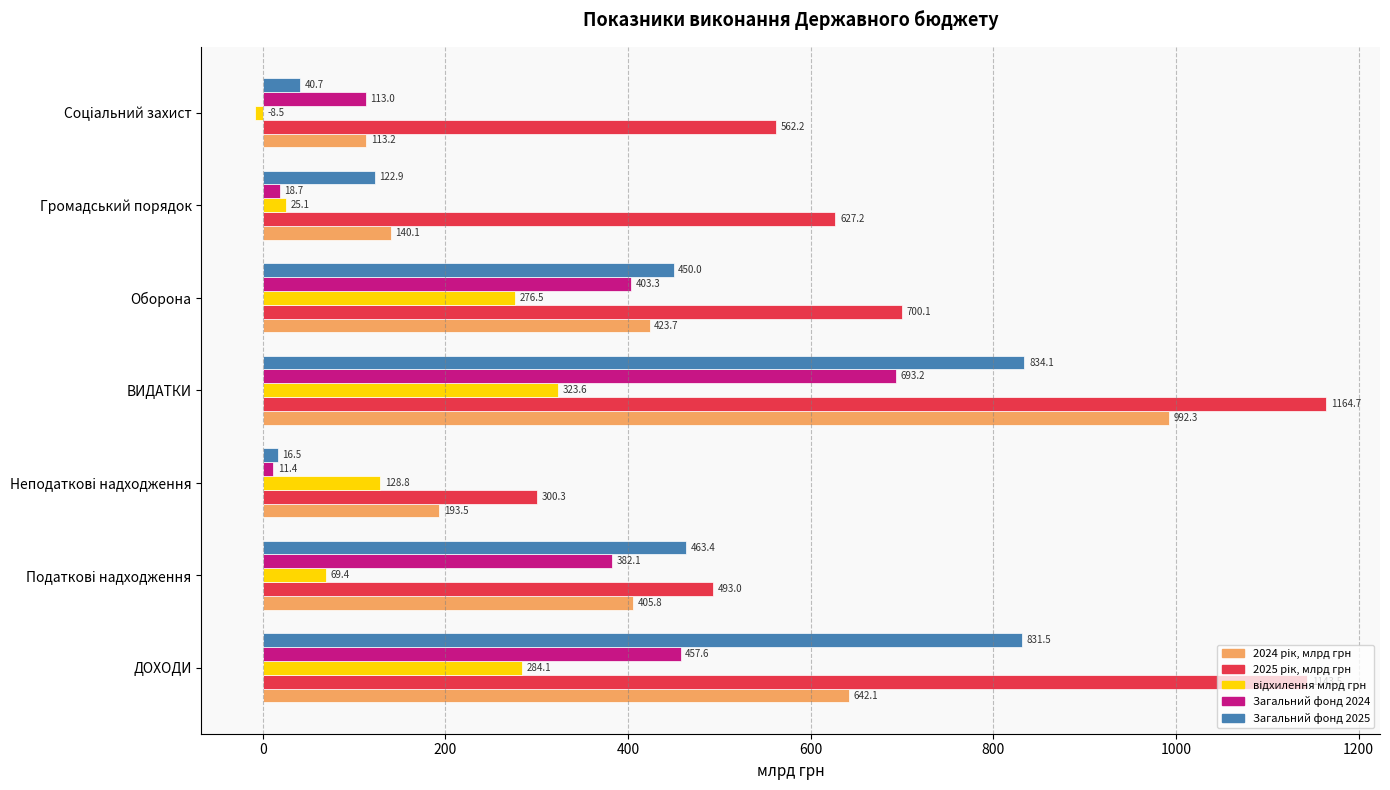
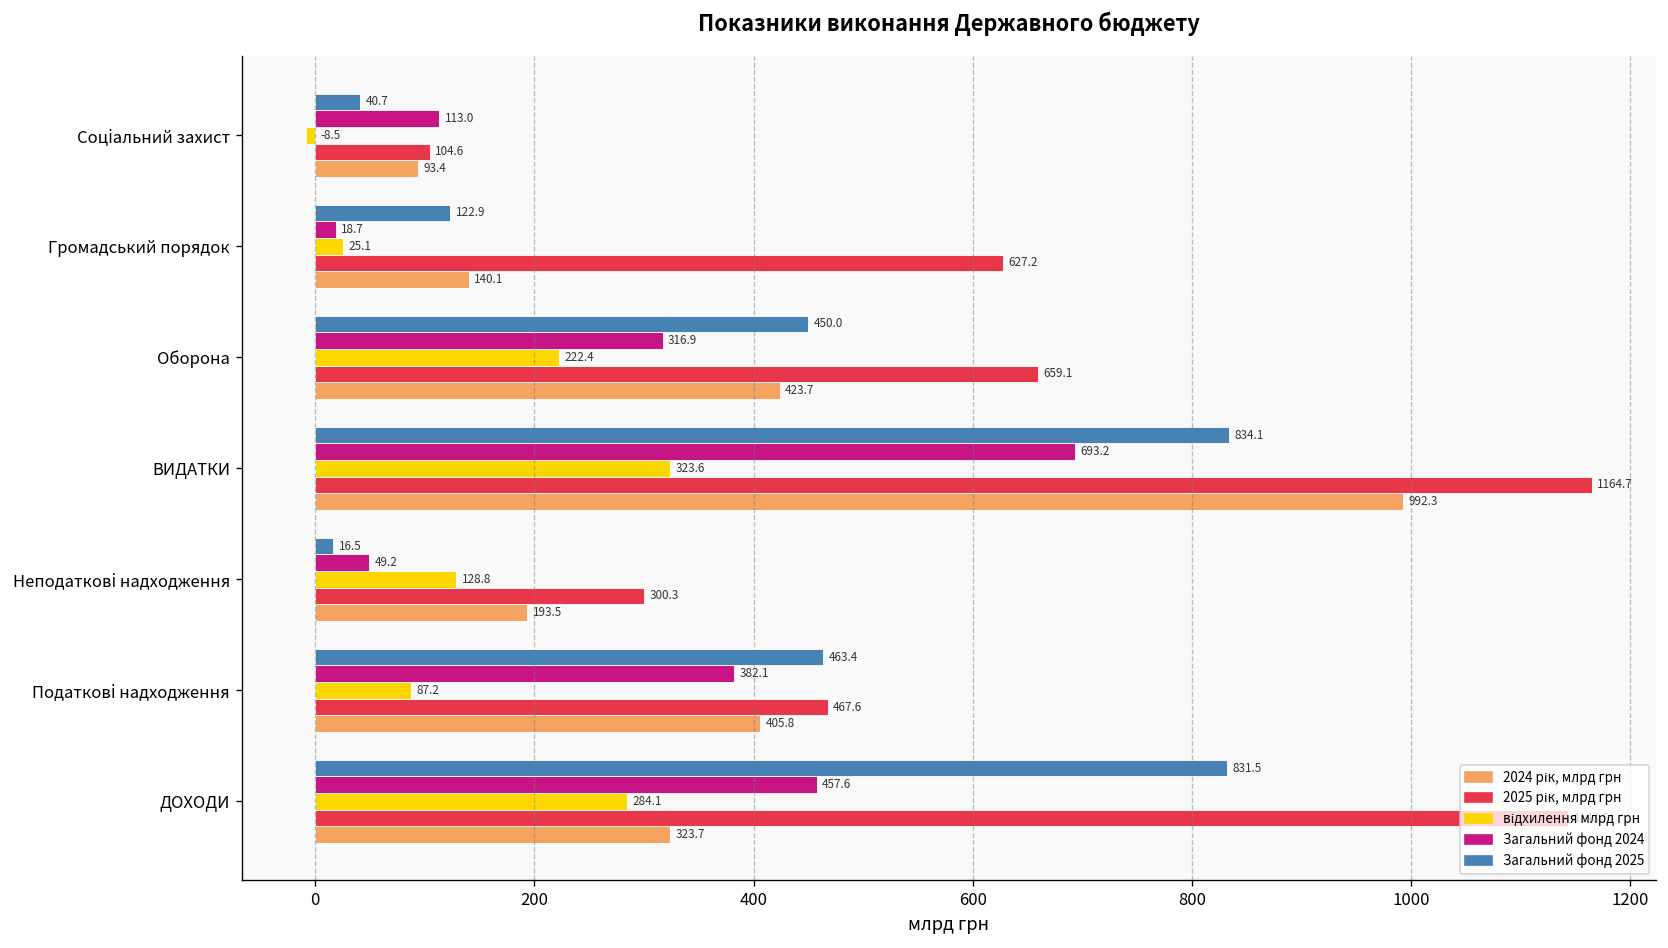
2025 рік, млрд грн, Соціальний захист: 562.2 -> 104.6
2024 рік, млрд грн, Соціальний захист: 113.2 -> 93.4
Загальний фонд 2024, Оборона: 403.3 -> 316.9
відхилення млрд грн, Оборона: 276.5 -> 222.4
2025 рік, млрд грн, Оборона: 700.1 -> 659.1
Загальний фонд 2024, Неподаткові надходження: 11.4 -> 49.2
відхилення млрд грн, Податкові надходження: 69.4 -> 87.2
2025 рік, млрд грн, Податкові надходження: 493.0 -> 467.6
2024 рік, млрд грн, ДОХОДИ: 642.1 -> 323.7
